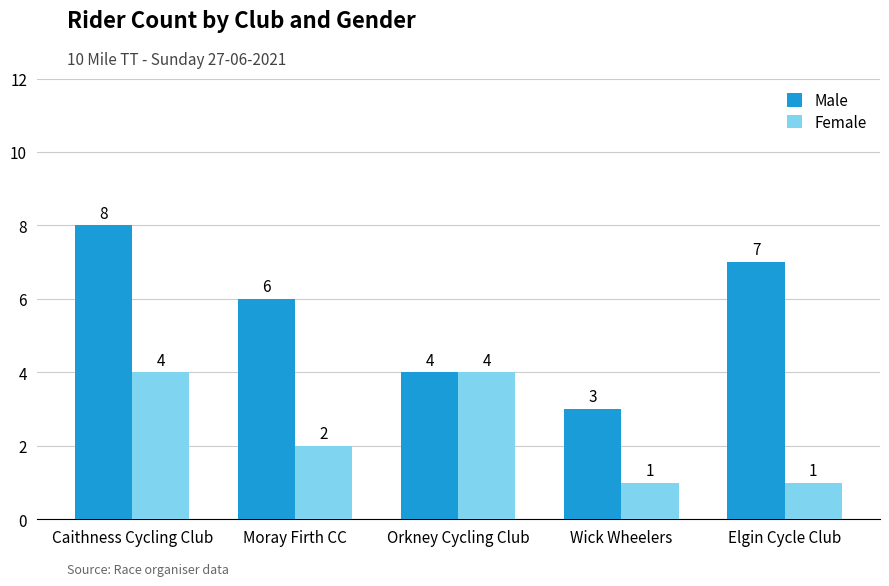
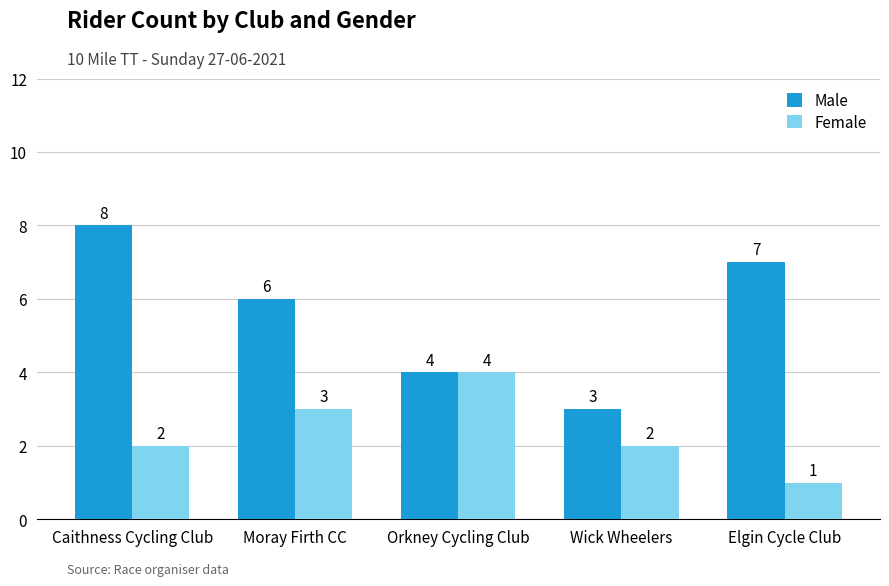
Female, Caithness Cycling Club: 4 -> 2
Female, Moray Firth CC: 2 -> 3
Female, Wick Wheelers: 1 -> 2
